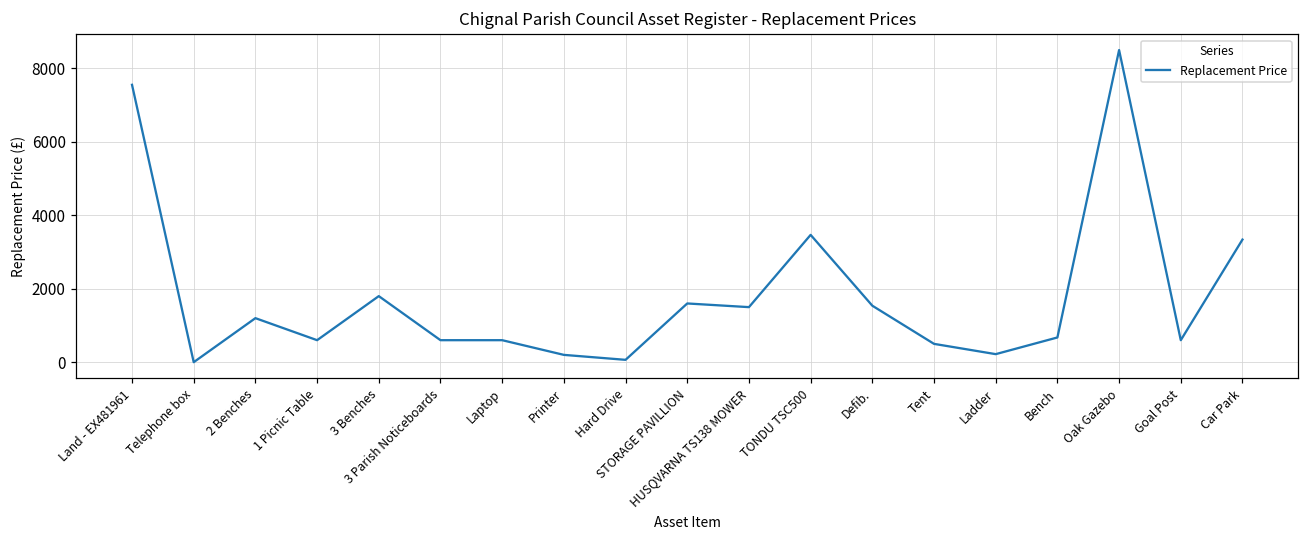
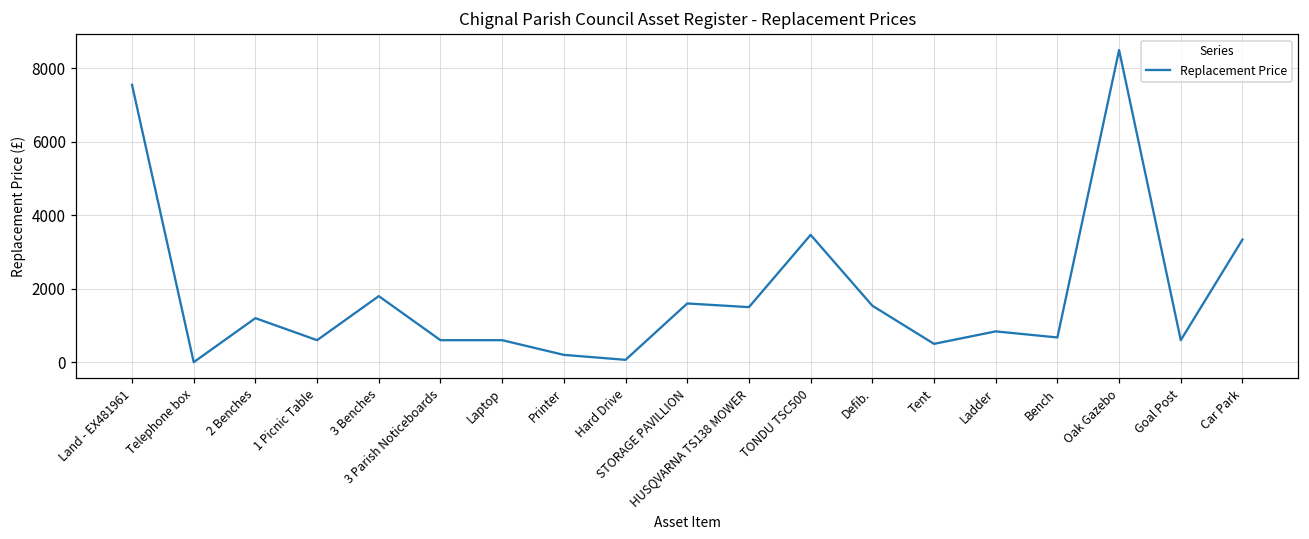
Ladder: 200 -> 800
